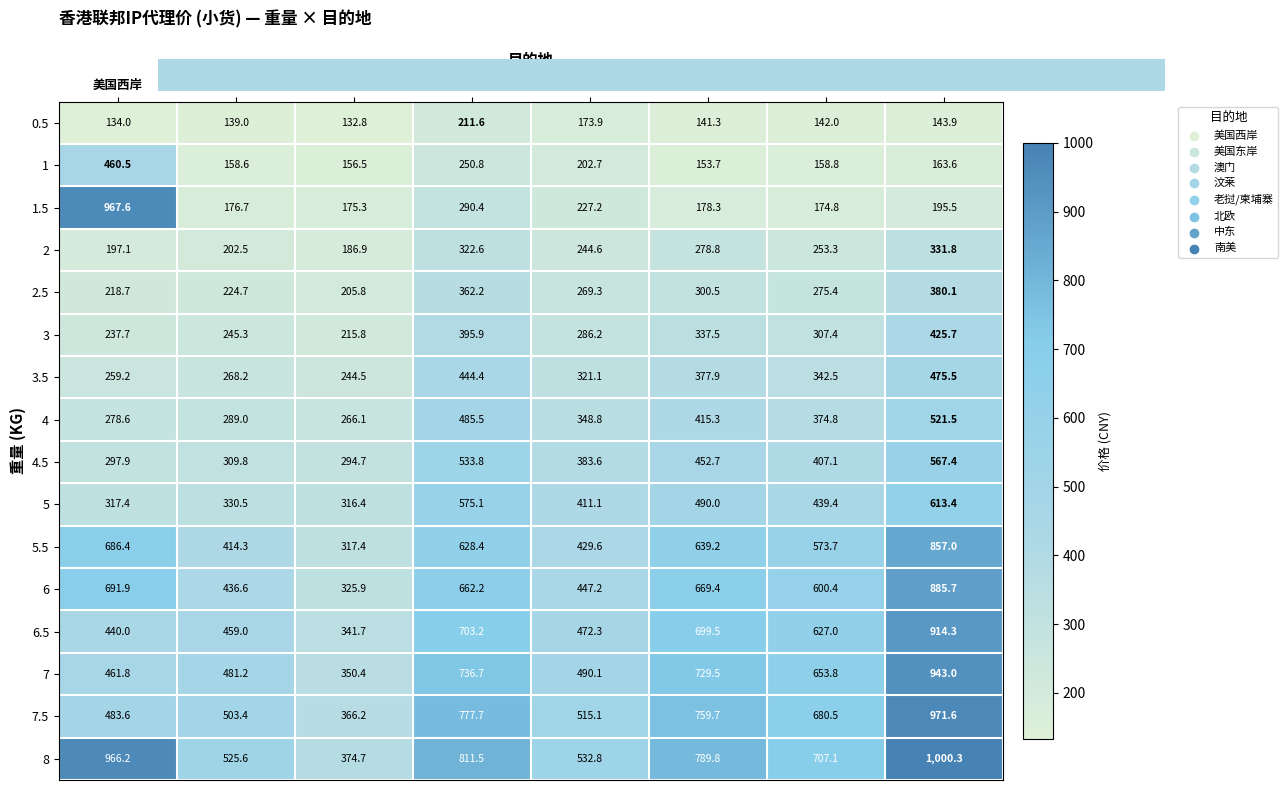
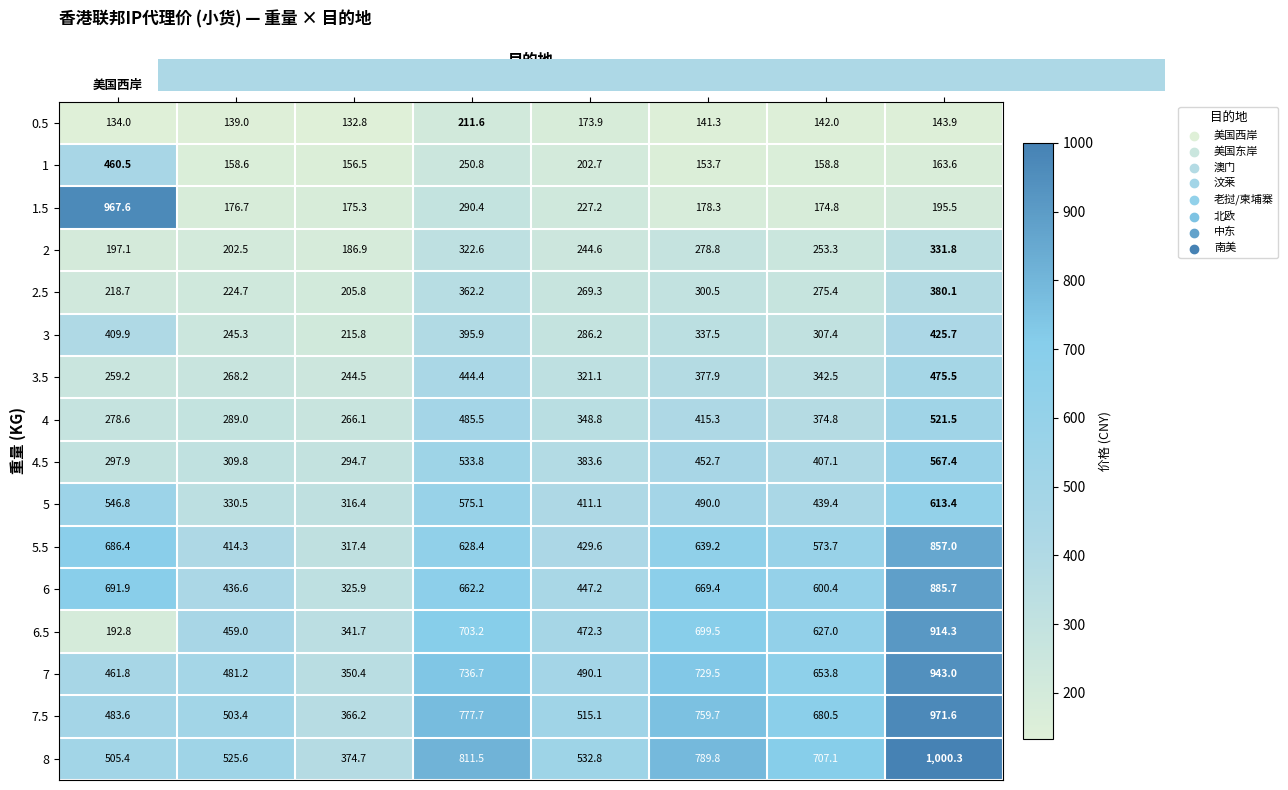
3, 美国西岸: 237.7 -> 409.9
5, 美国西岸: 317.4 -> 546.8
6.5, 美国西岸: 440.0 -> 192.8
8, 美国西岸: 966.2 -> 505.4
